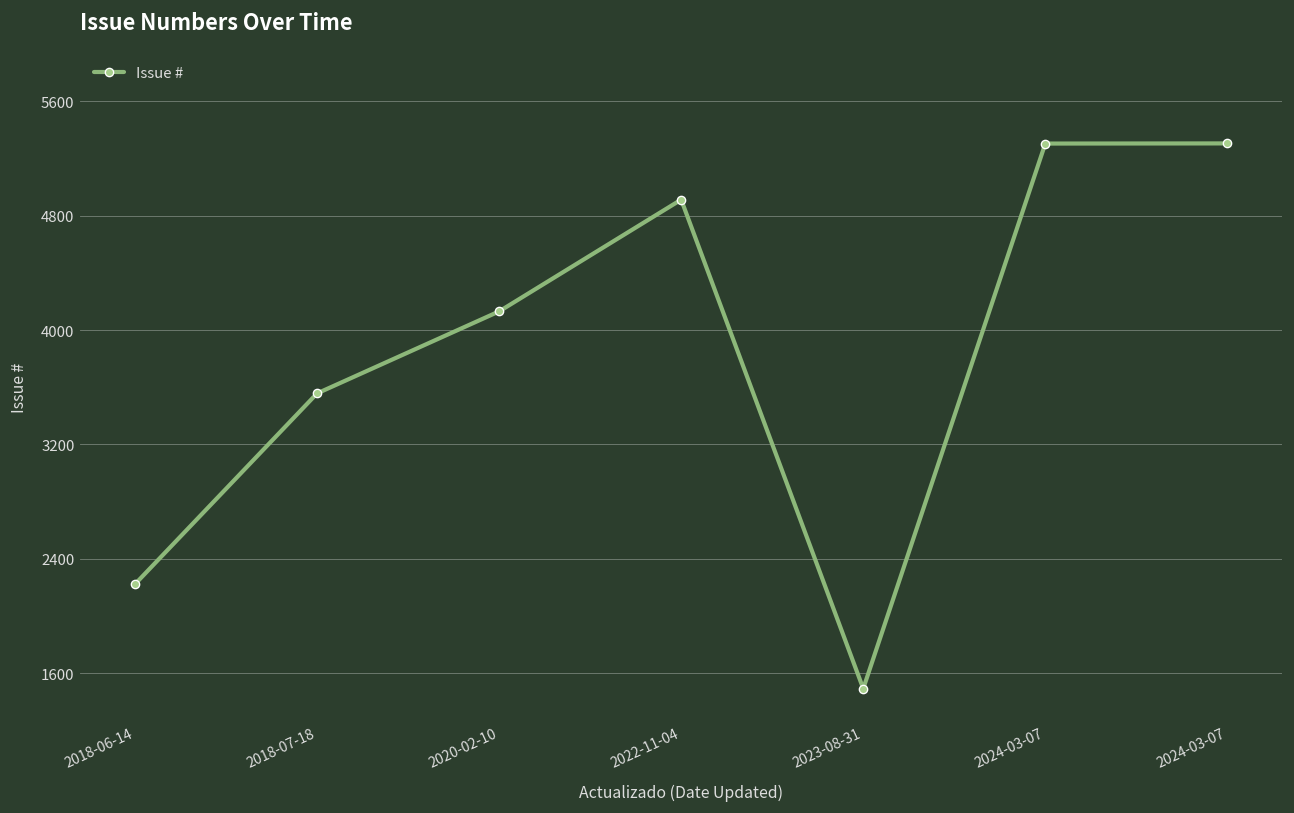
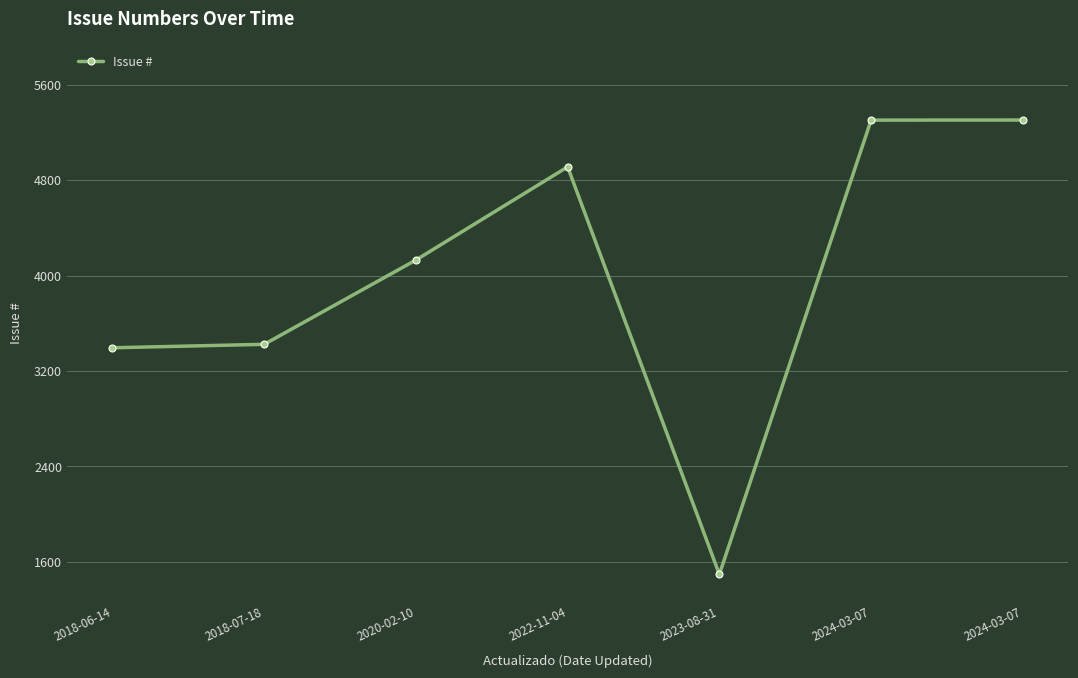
2018-06-14: 2220 -> 3390
2018-07-18: 3560 -> 3420
